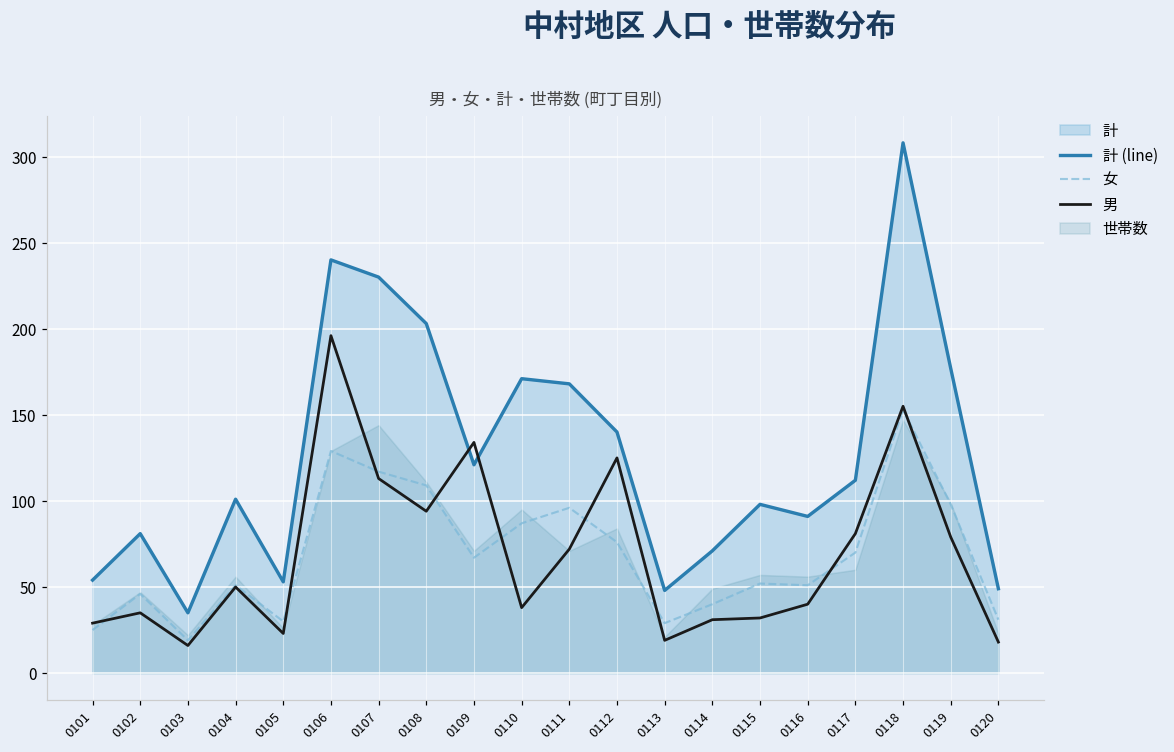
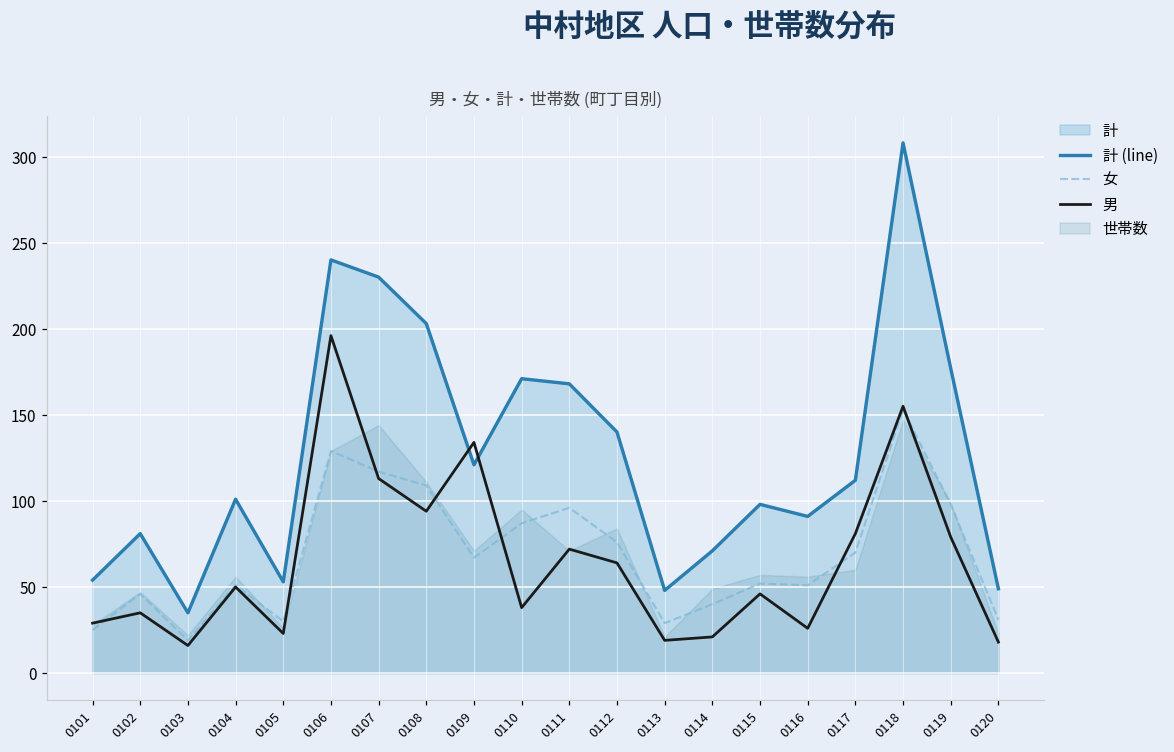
男, 0112: 125 -> 64
男, 0114: 31 -> 21
男, 0115: 32 -> 46
男, 0116: 40 -> 26
